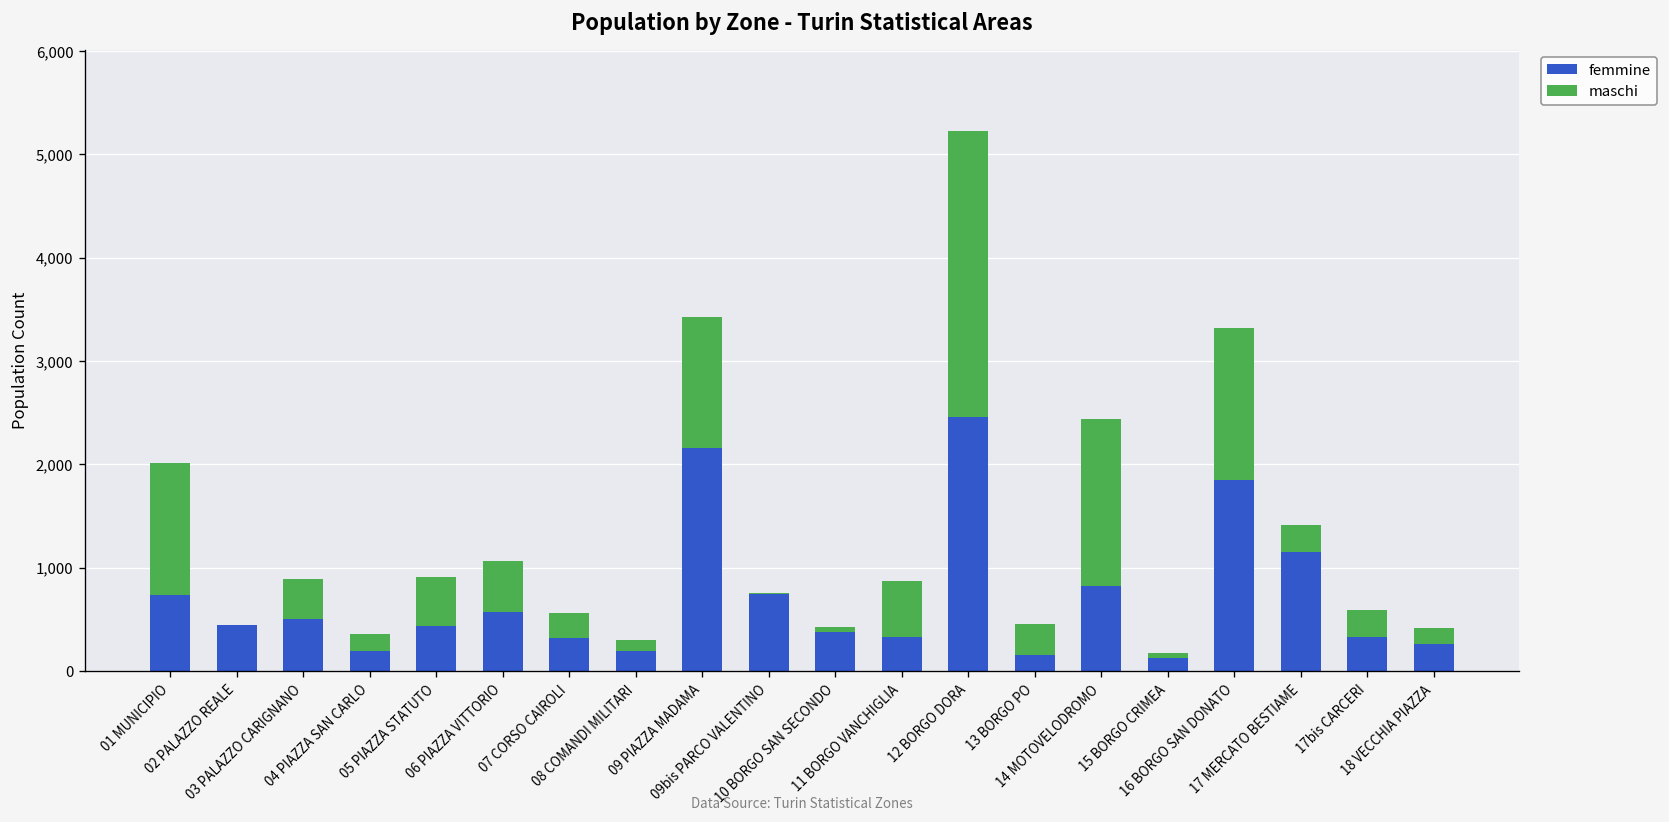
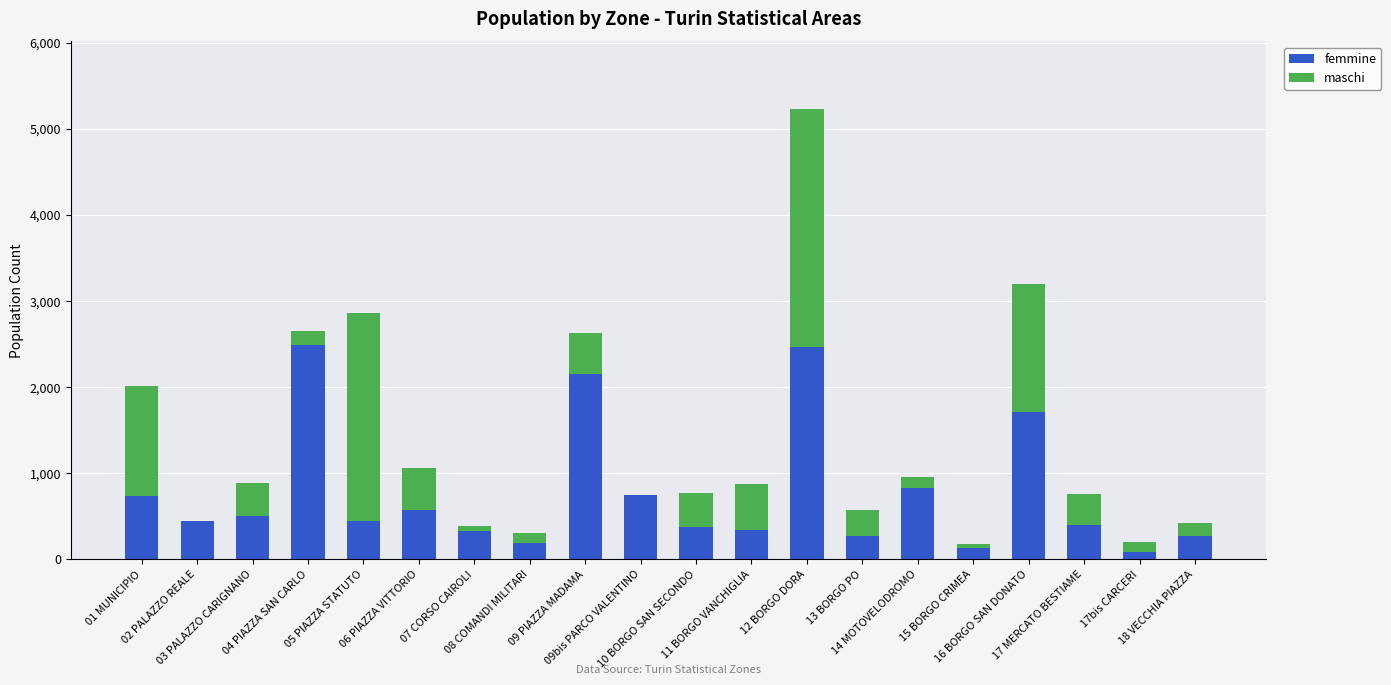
femmine, 04 PIAZZA SAN CARLO: 200 -> 2,500
maschi, 05 PIAZZA STATUTO: 500 -> 2,400
maschi, 07 CORSO CAIROLI: 200 -> 100
maschi, 09 PIAZZA MADAMA: 1,300 -> 500
maschi, 10 BORGO SAN SECONDO: 100 -> 400
femmine, 13 BORGO PO: 200 -> 300
maschi, 14 MOTOVELODROMO: 1,600 -> 100
femmine, 16 BORGO SAN DONATO: 1,800 -> 1,700
femmine, 17 MERCATO BESTIAME: 1,200 -> 400
maschi, 17 MERCATO BESTIAME: 300 -> 400
femmine, 17bis CARCERI: 300 -> 100
maschi, 17bis CARCERI: 300 -> 100
